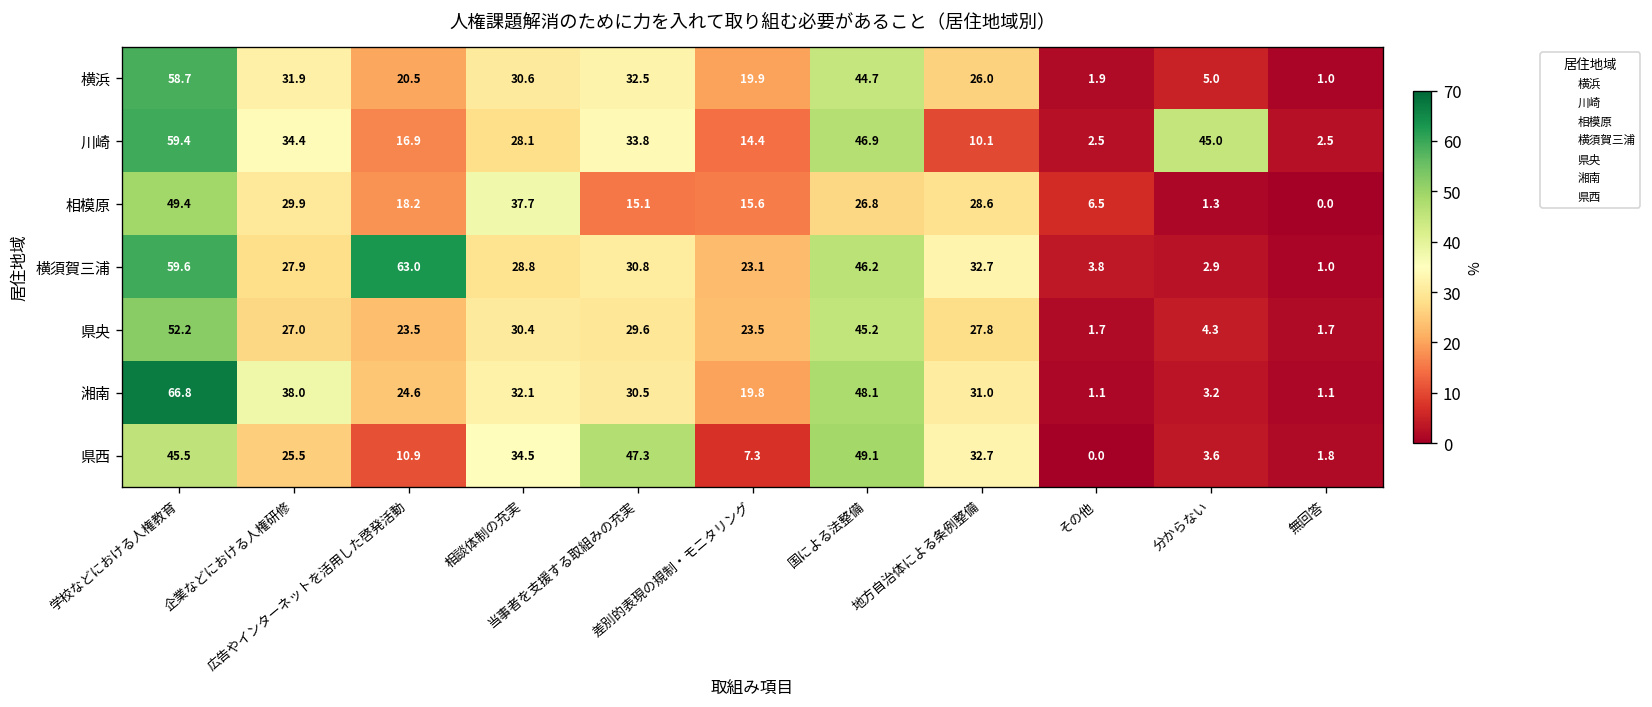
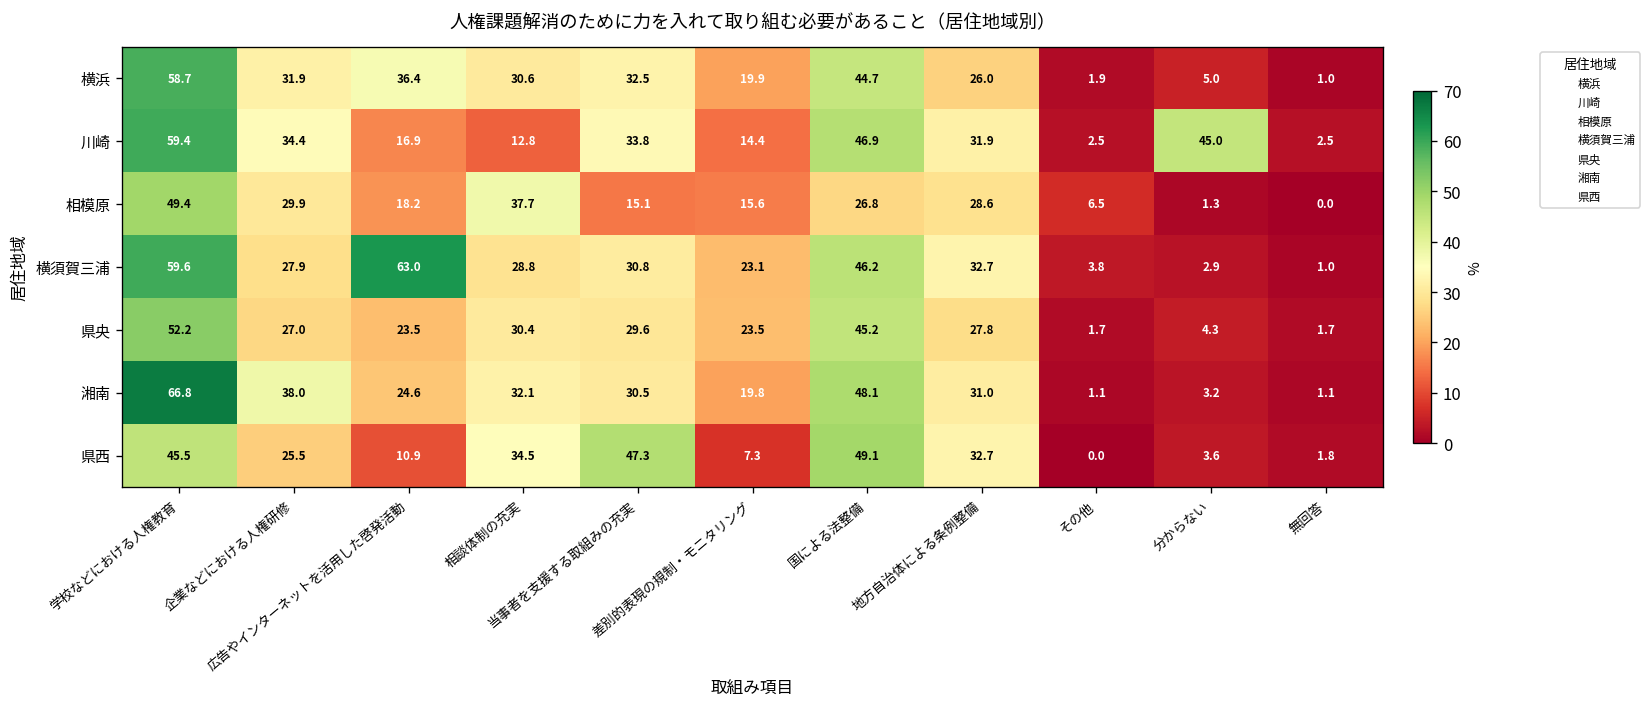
横浜, 広告やインターネットを活用した啓発活動: 20.5 -> 36.4
川崎, 相談体制の充実: 28.1 -> 12.8
川崎, 地方自治体による条例整備: 10.1 -> 31.9
